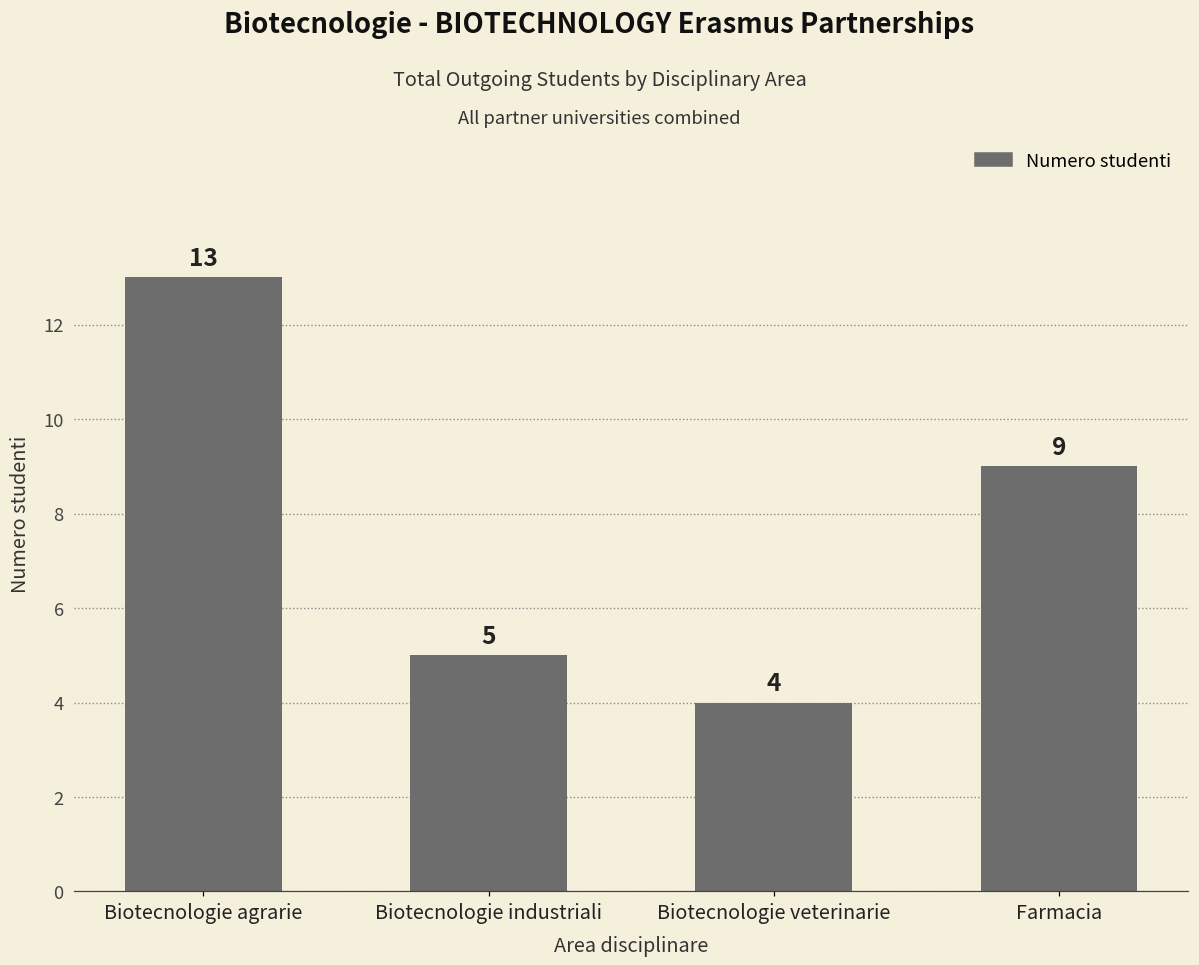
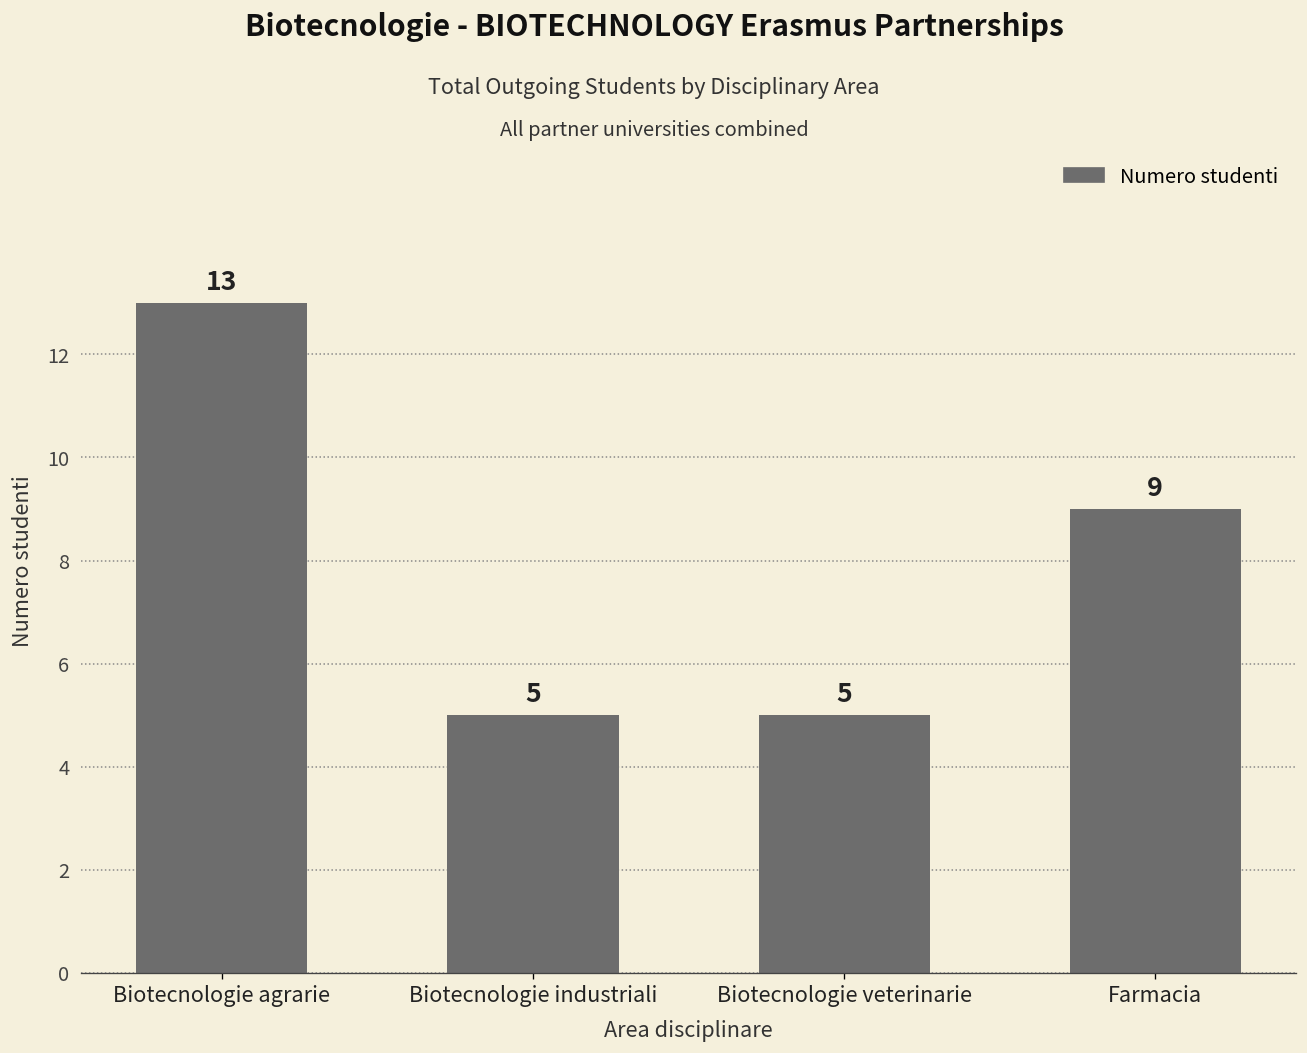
Biotecnologie veterinarie: 4 -> 5
